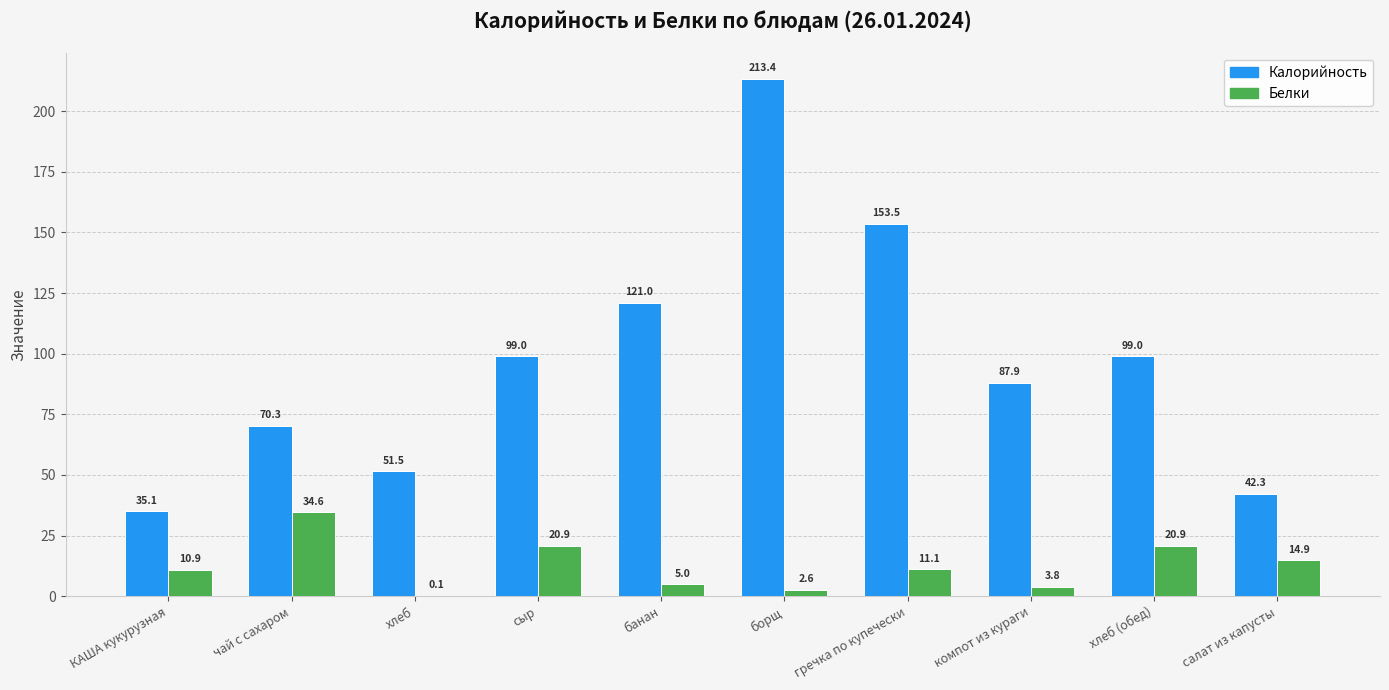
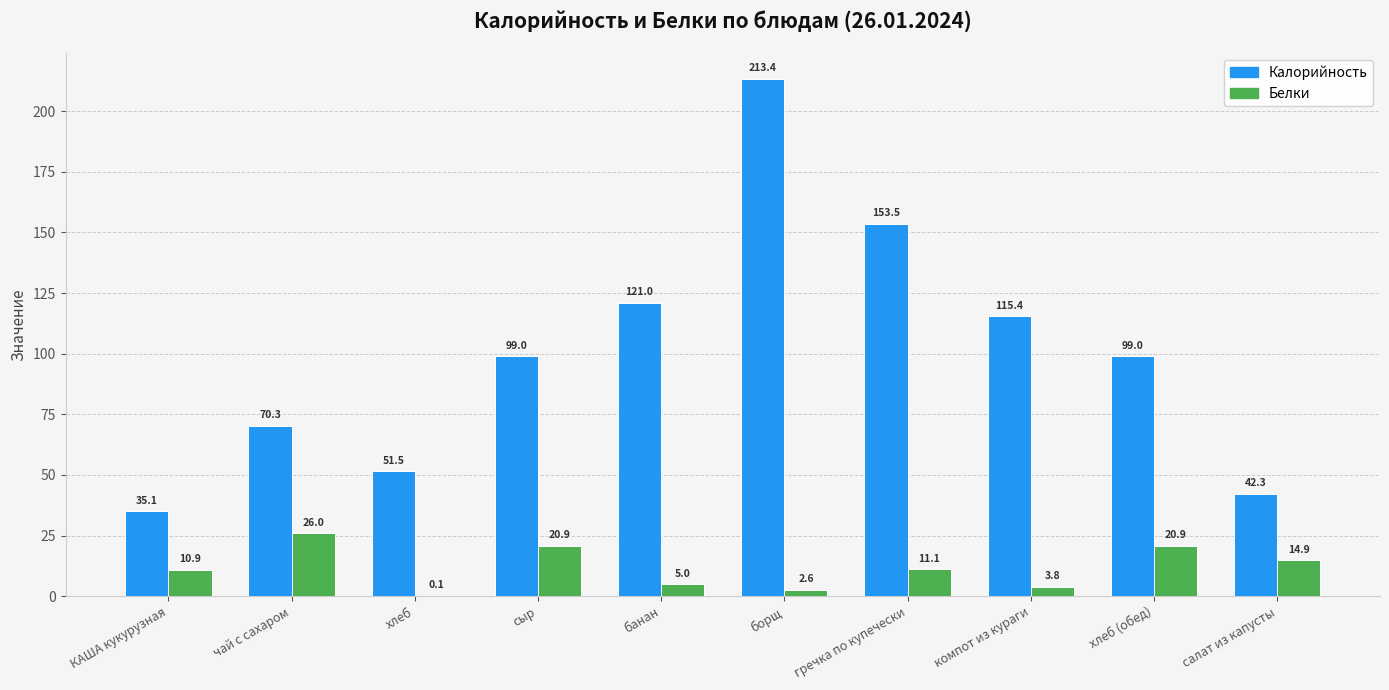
Белки, чай с сахаром: 34.6 -> 26.0
Калорийность, компот из кураги: 87.9 -> 115.4
